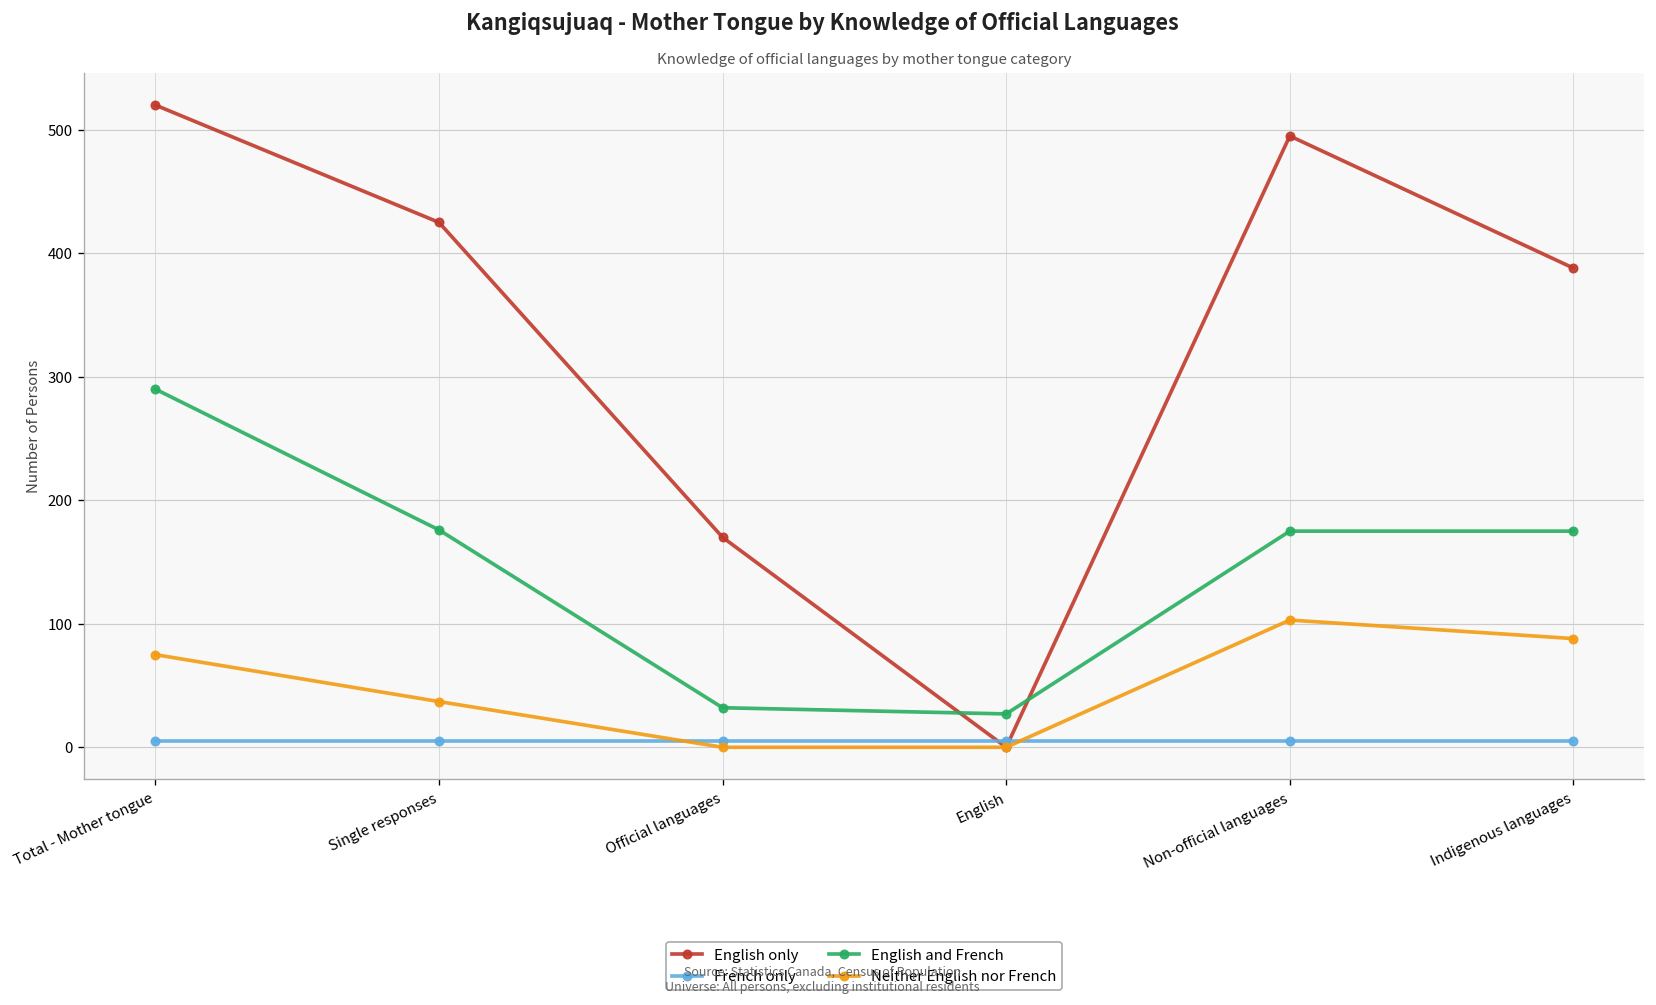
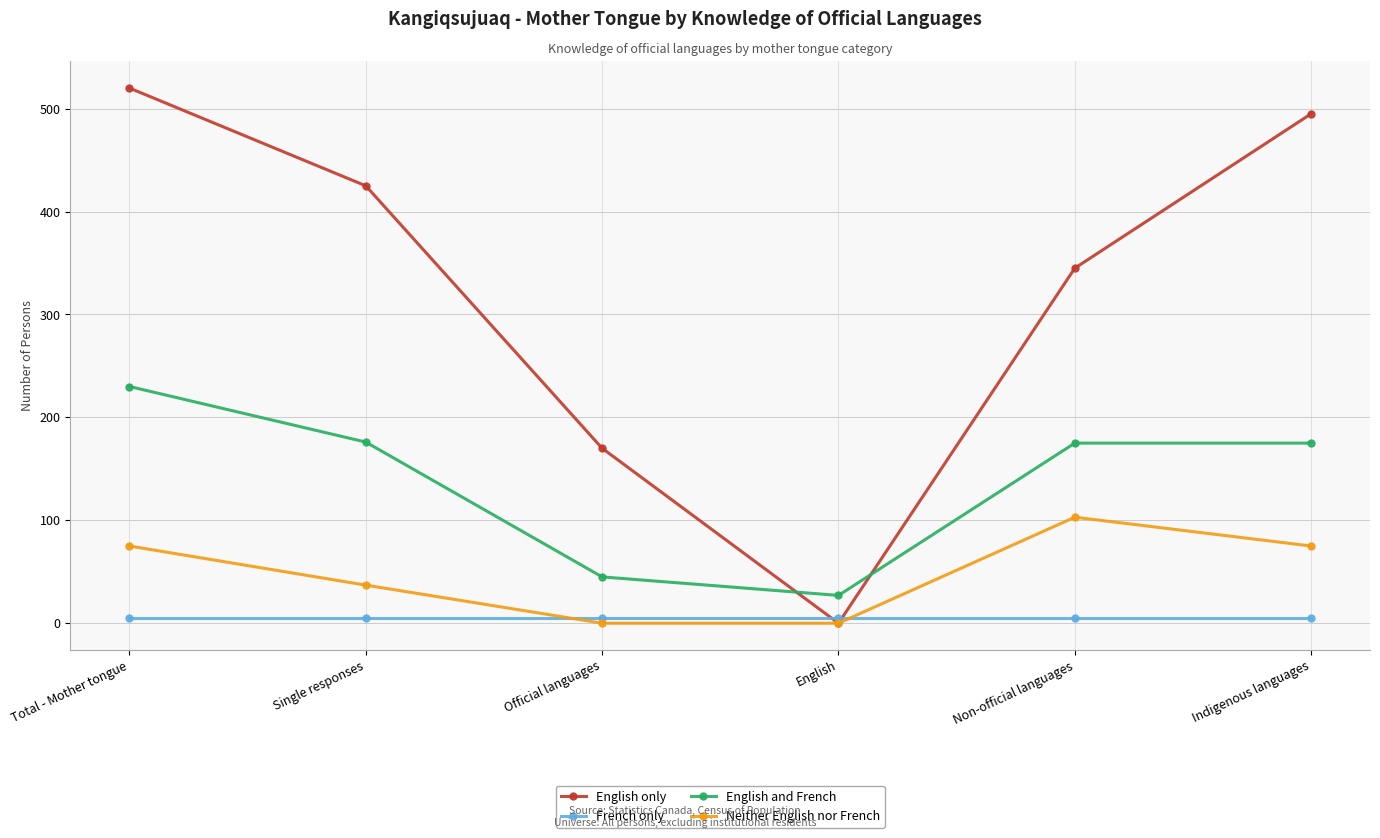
English and French, Total - Mother tongue: 290 -> 230
English and French, Official languages: 32 -> 45
English only, Non-official languages: 495 -> 345
English only, Indigenous languages: 388 -> 495
Neither English nor French, Indigenous languages: 88 -> 75
